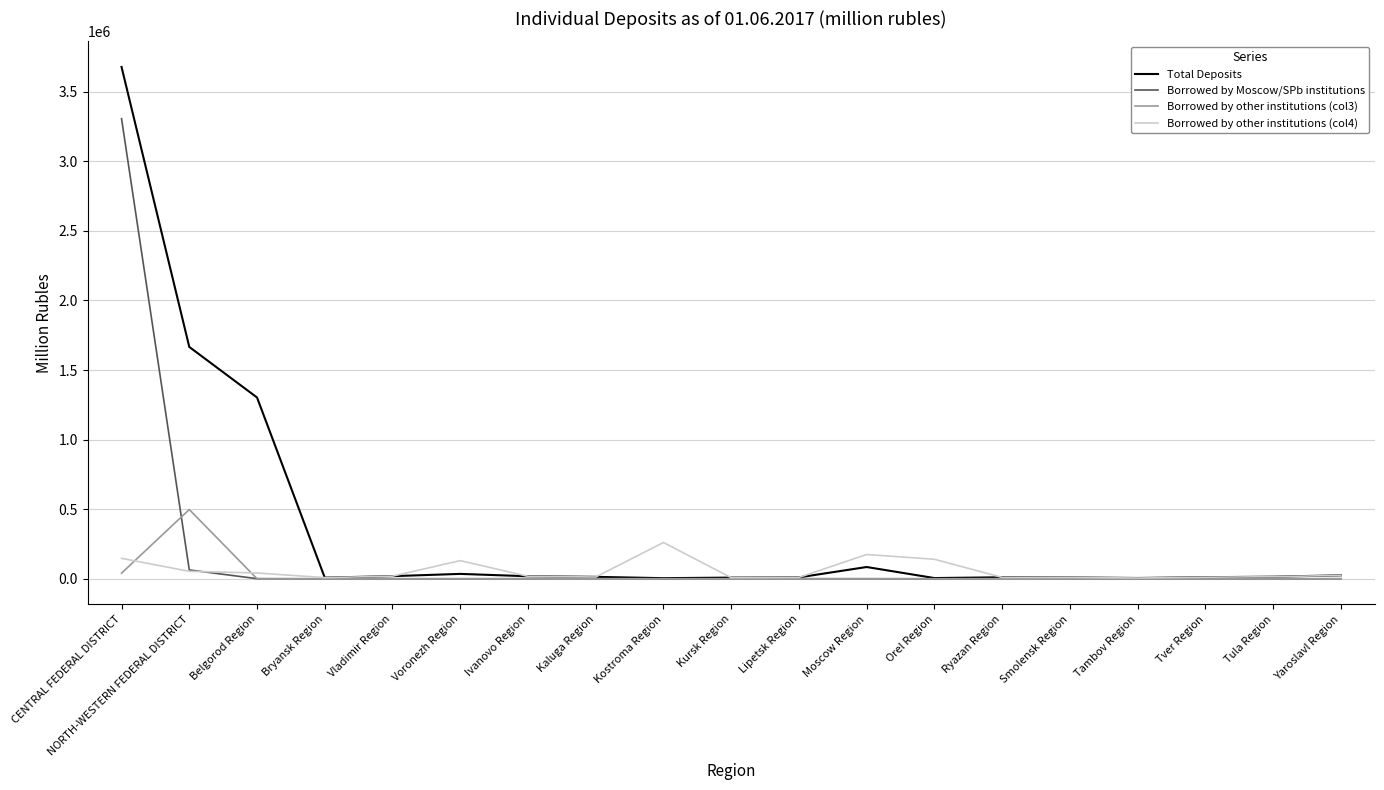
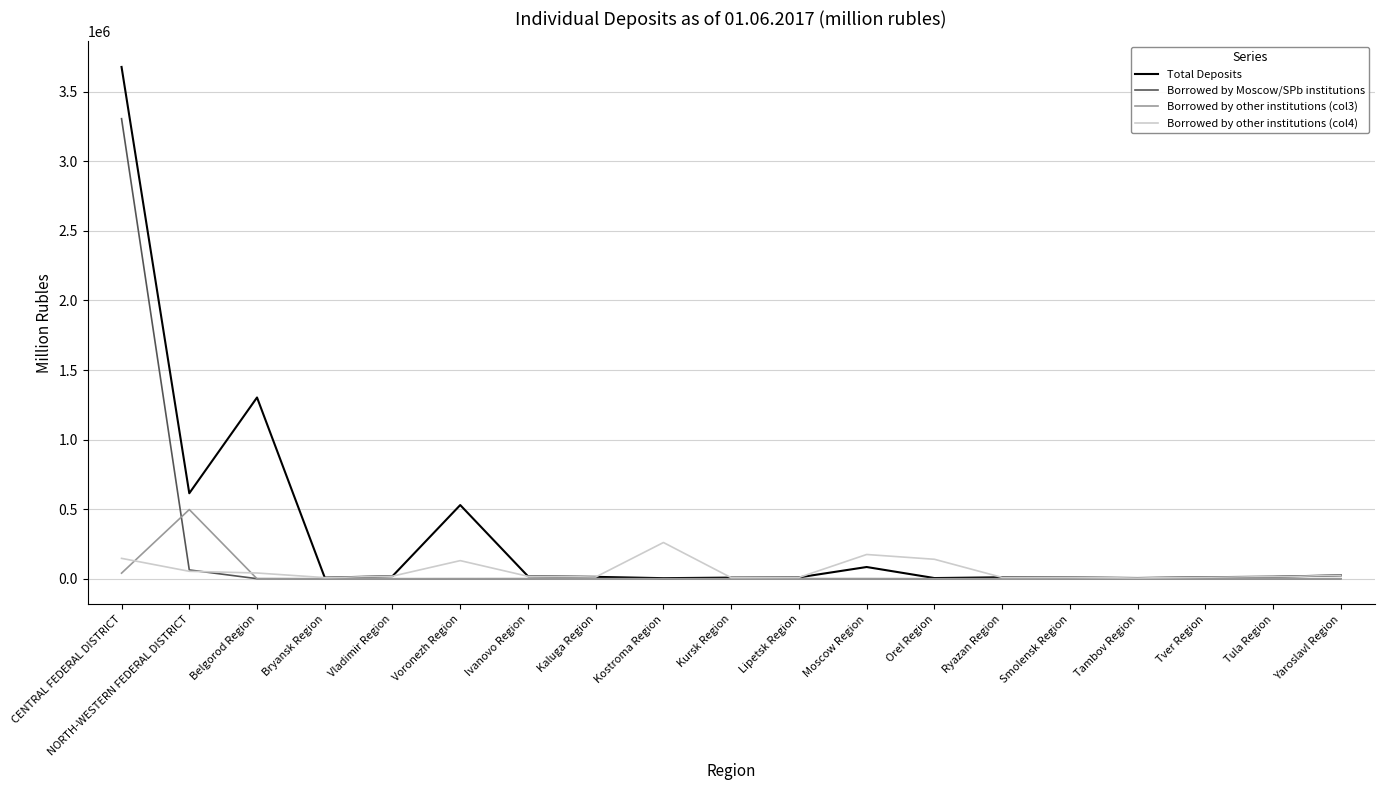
Total Deposits, NORTH-WESTERN FEDERAL DISTRICT: 1670000 -> 610000
Total Deposits, Voronezh Region: 30000 -> 530000
